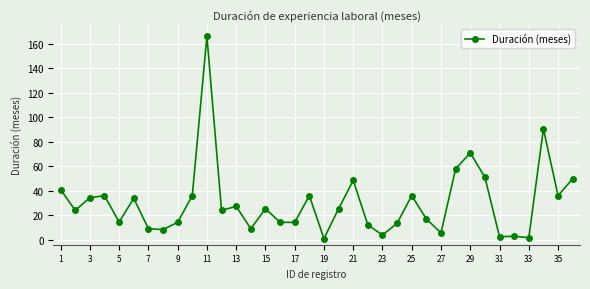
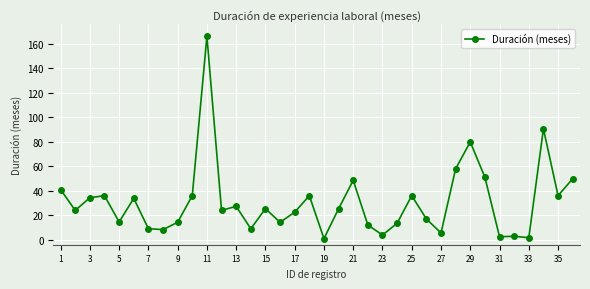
17: 14 -> 23
29: 71 -> 80
